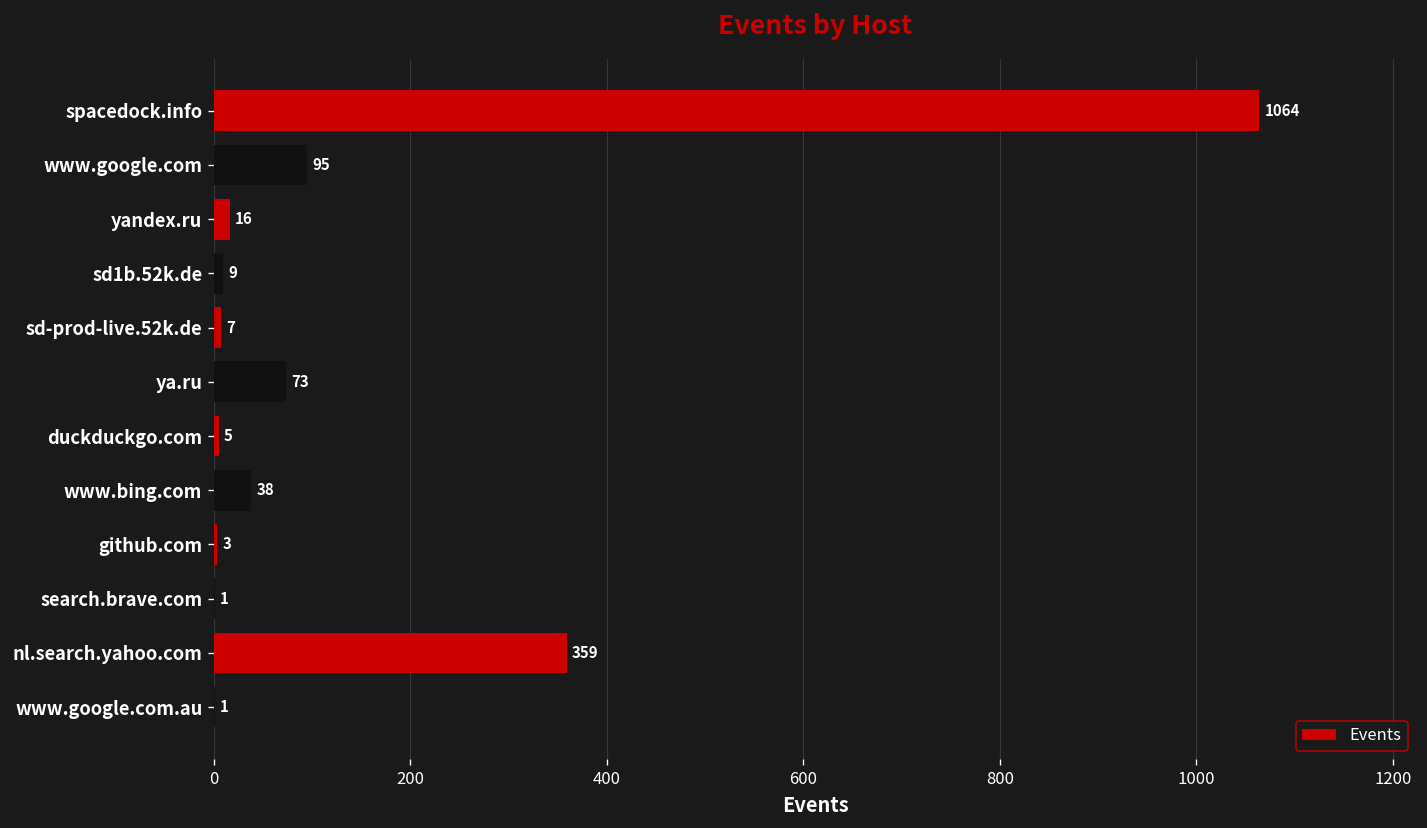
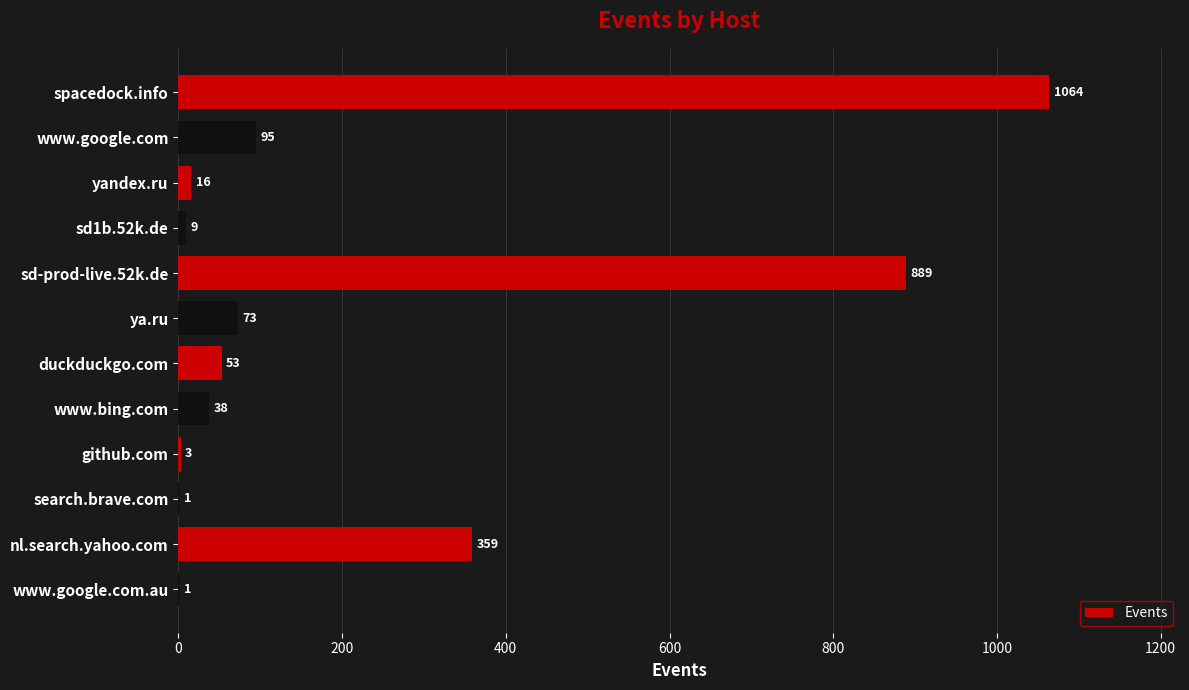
sd-prod-live.52k.de: 7 -> 889
duckduckgo.com: 5 -> 53
